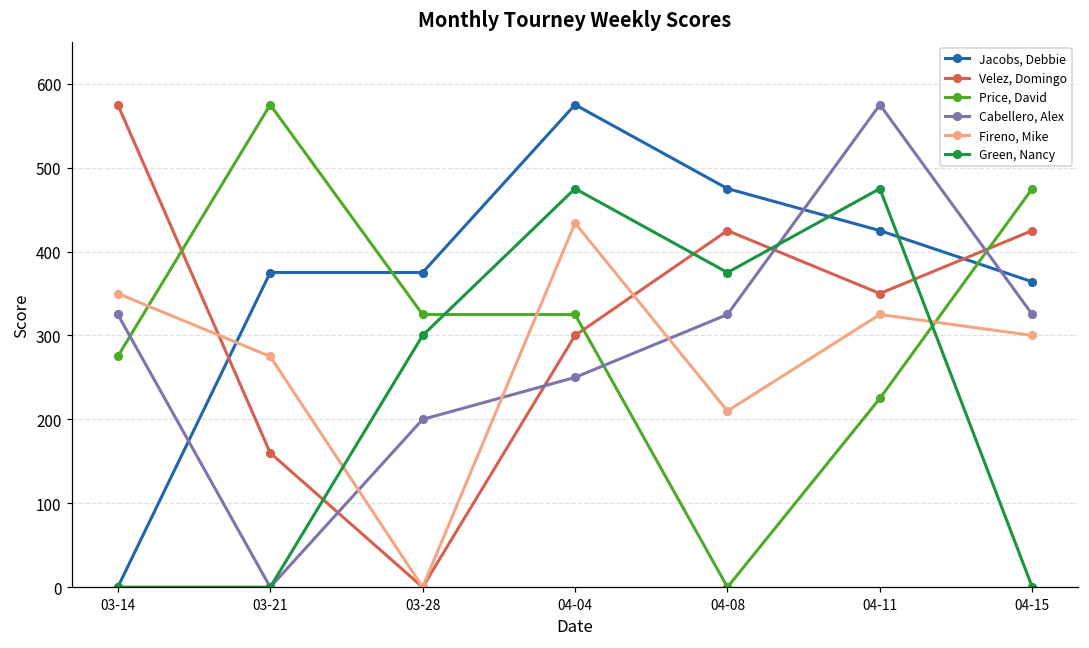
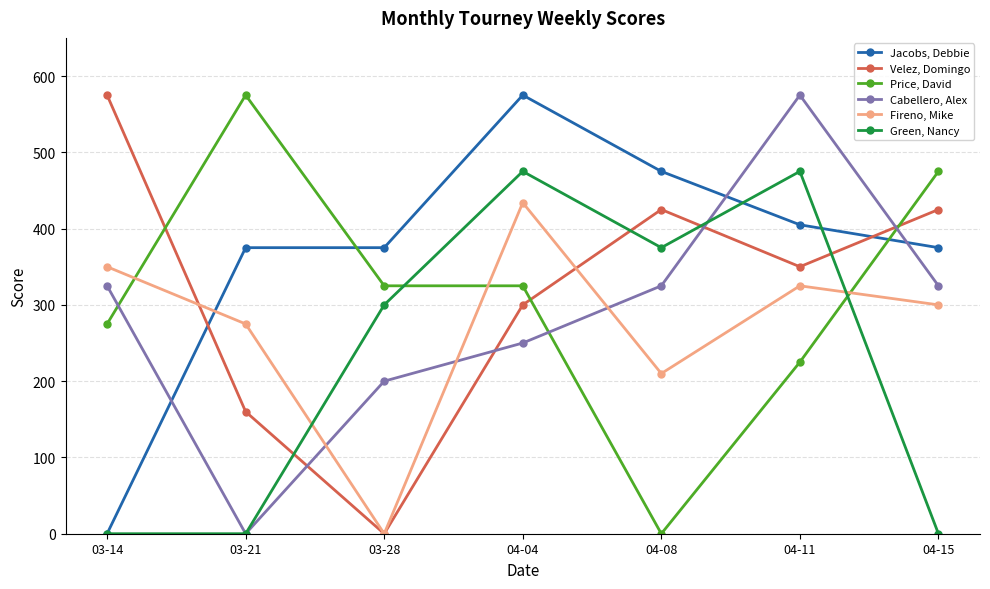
Jacobs, Debbie, 04-11: 430 -> 410
Jacobs, Debbie, 04-15: 360 -> 380
